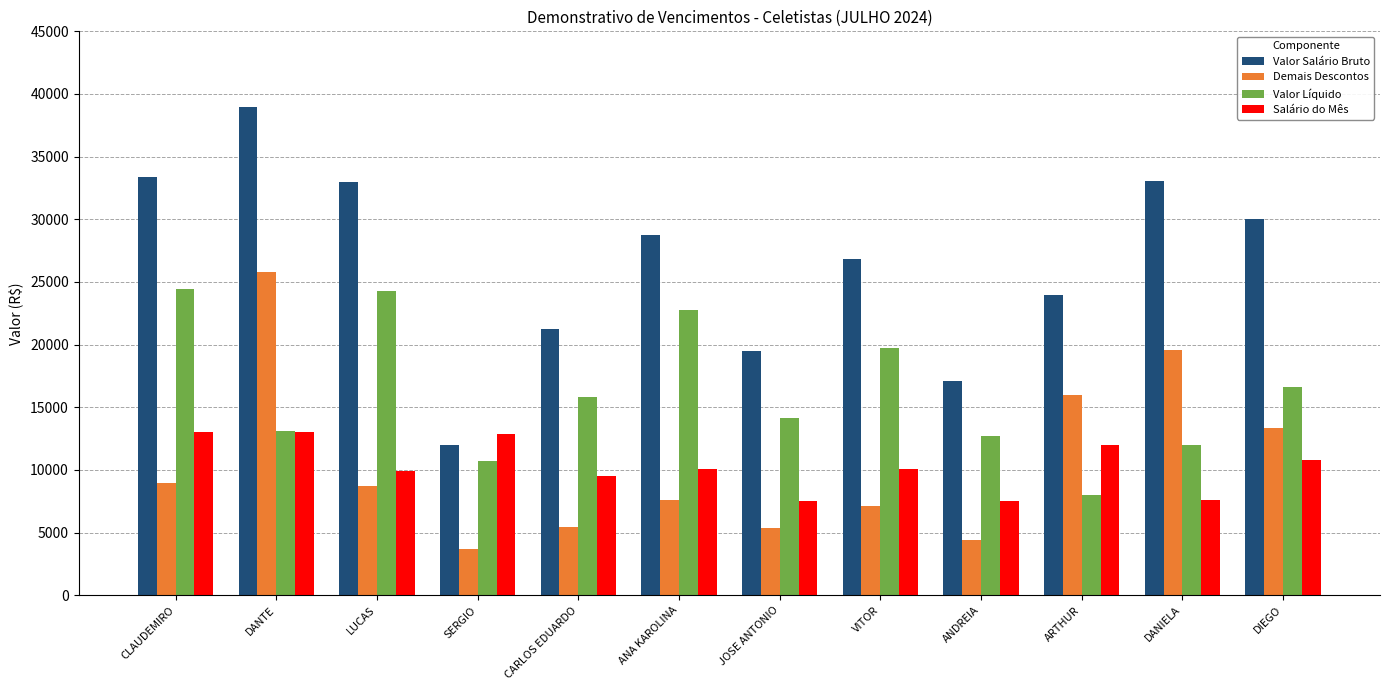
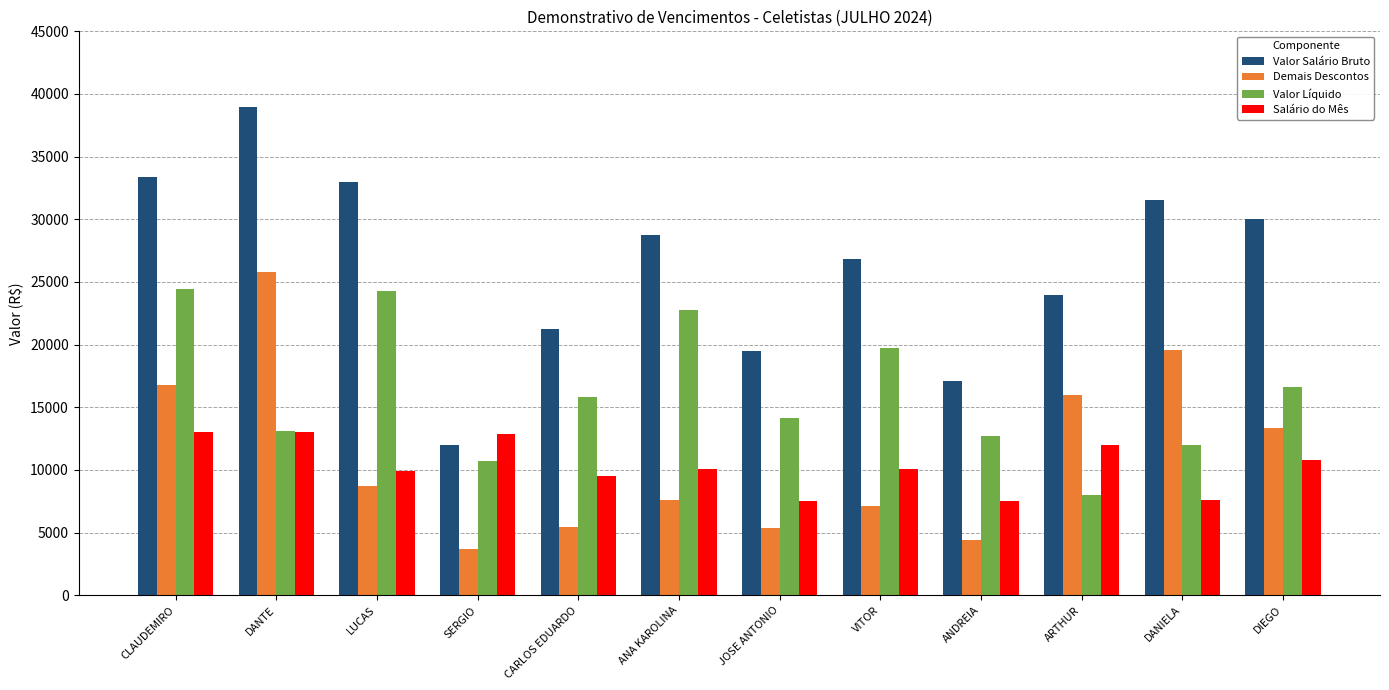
Demais Descontos, CLAUDEMIRO: 8900 -> 16800
Valor Salário Bruto, DANIELA: 33000 -> 31600
